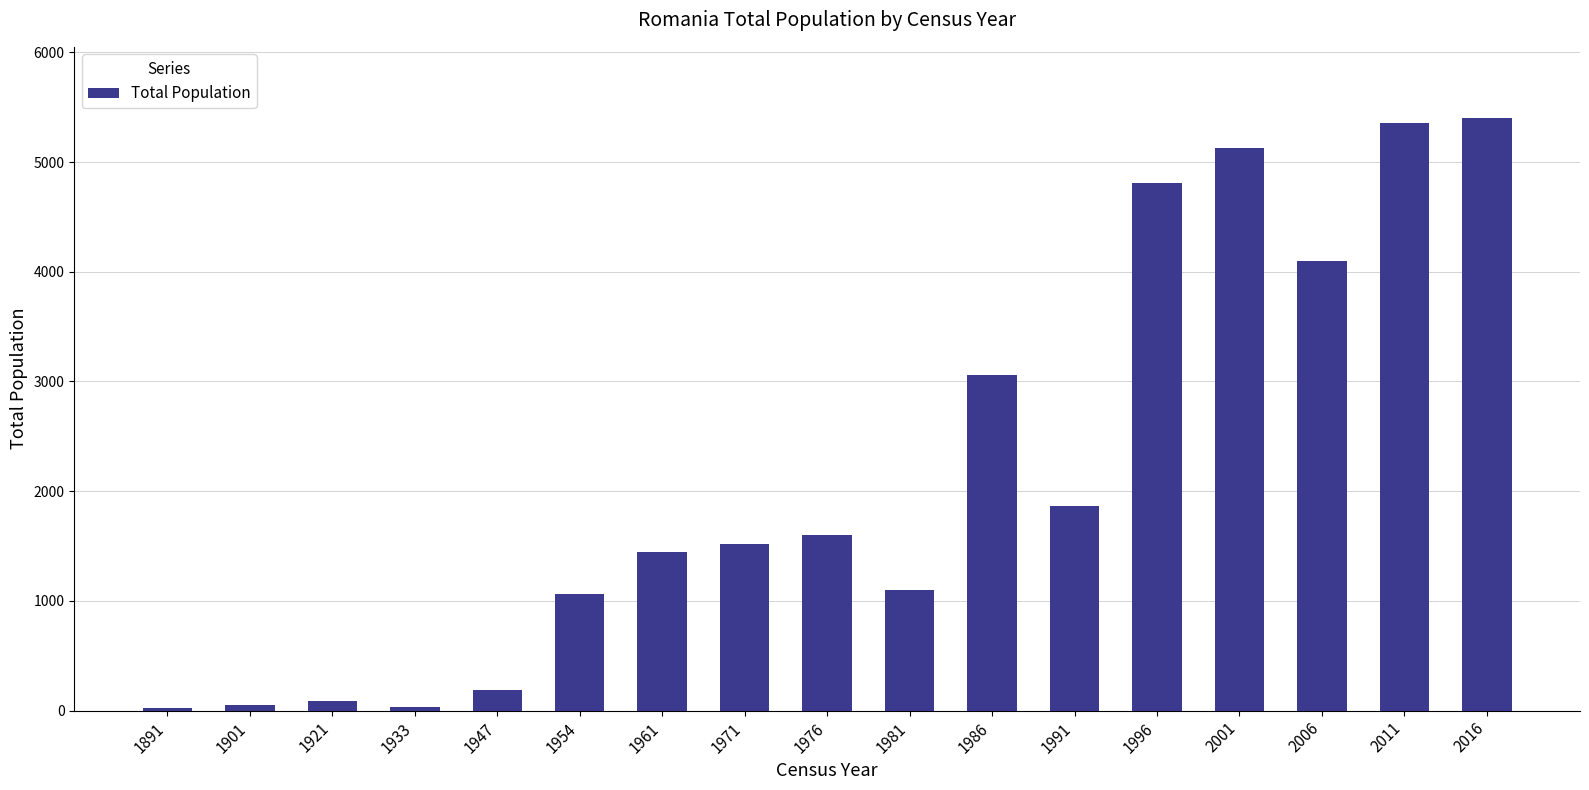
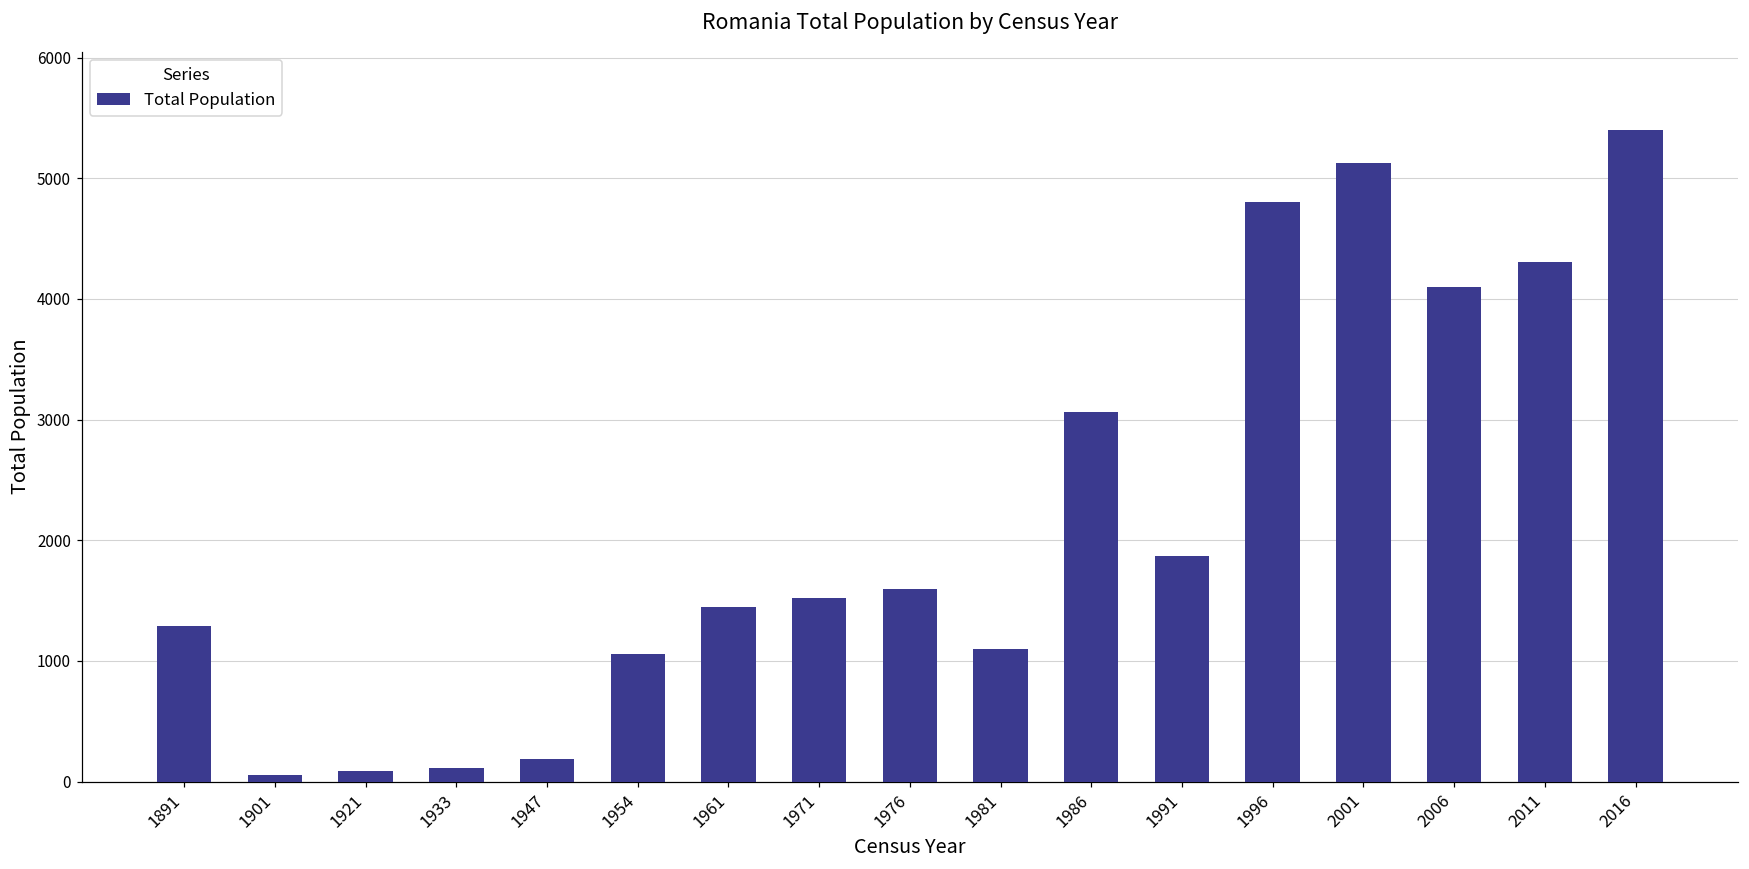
1891: 30 -> 1290
1933: 40 -> 110
2011: 5360 -> 4300
